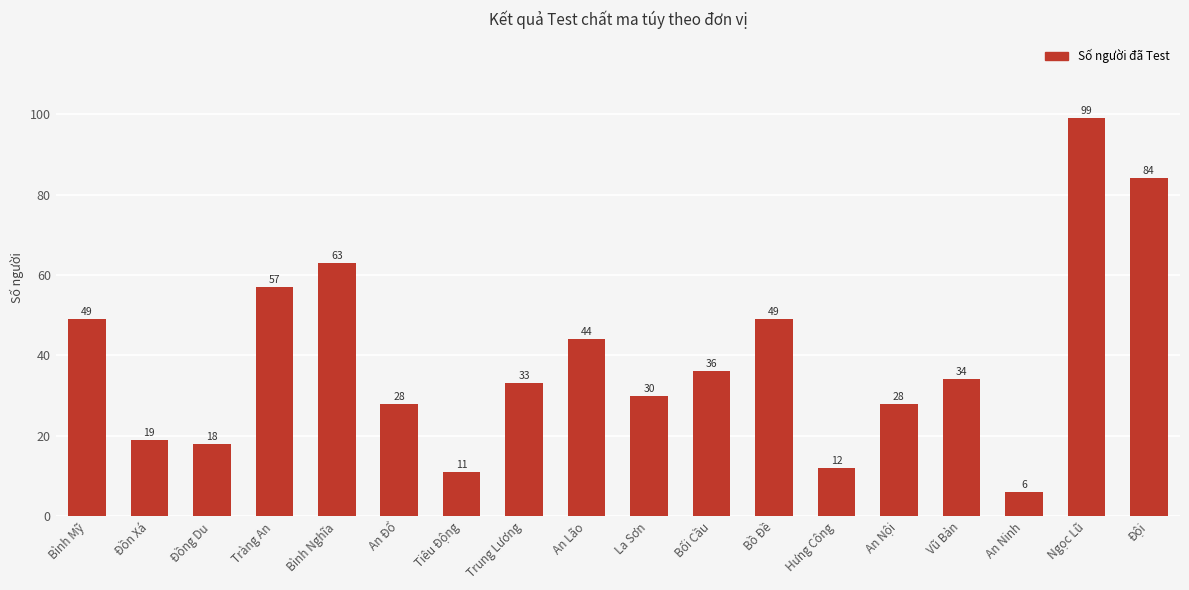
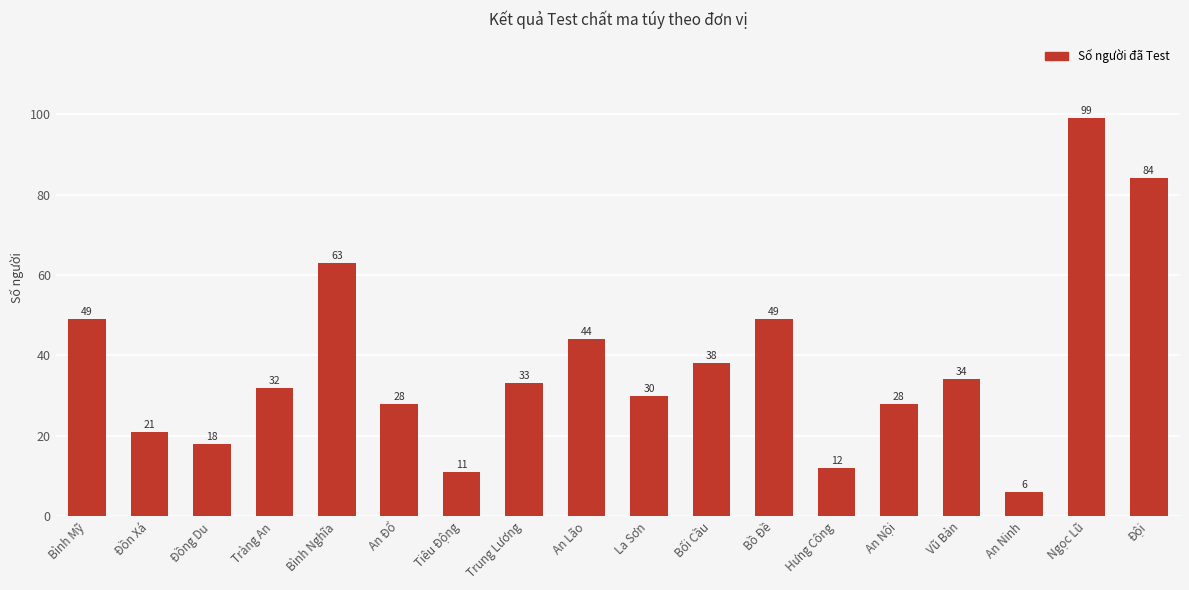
Đồn Xá: 19 -> 21
Tràng An: 57 -> 32
Bối Cầu: 36 -> 38
